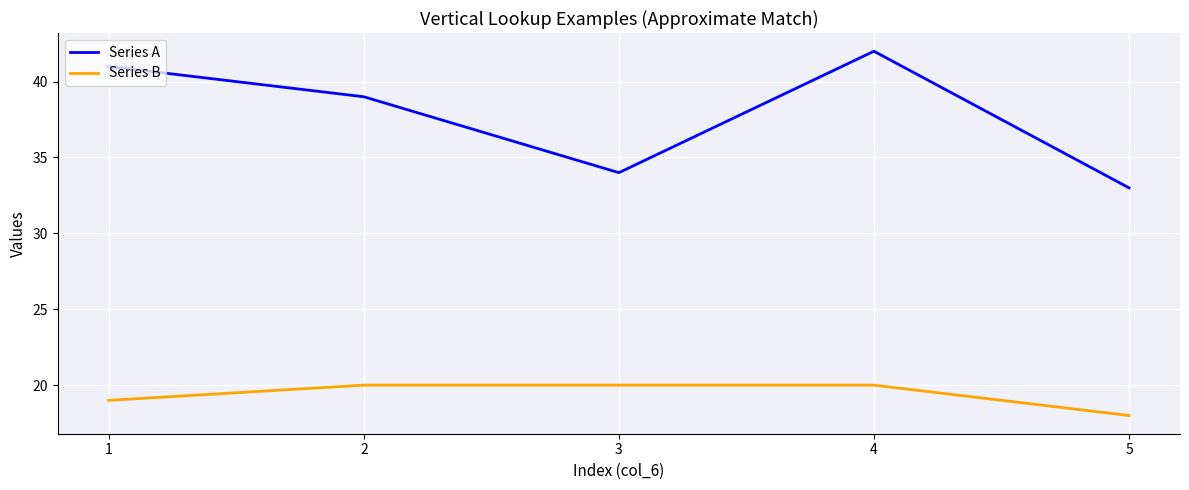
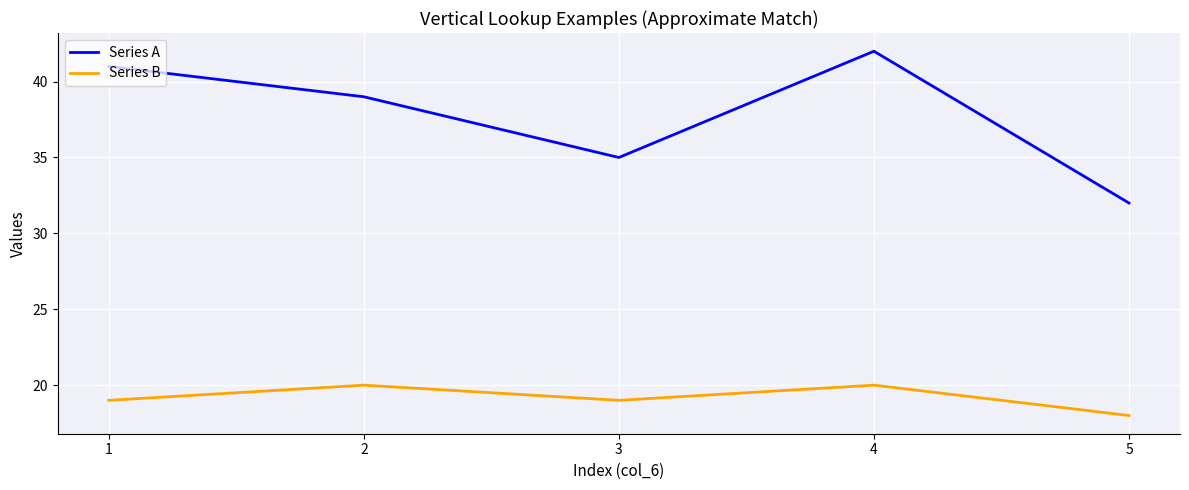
Series A, 3: 34 -> 35
Series B, 3: 20 -> 19
Series A, 5: 33 -> 32
